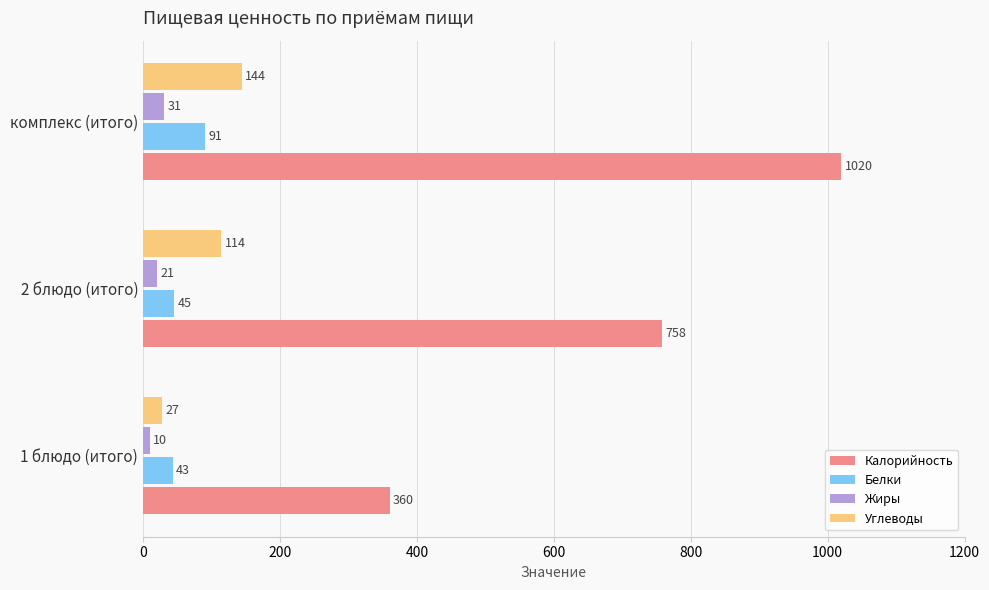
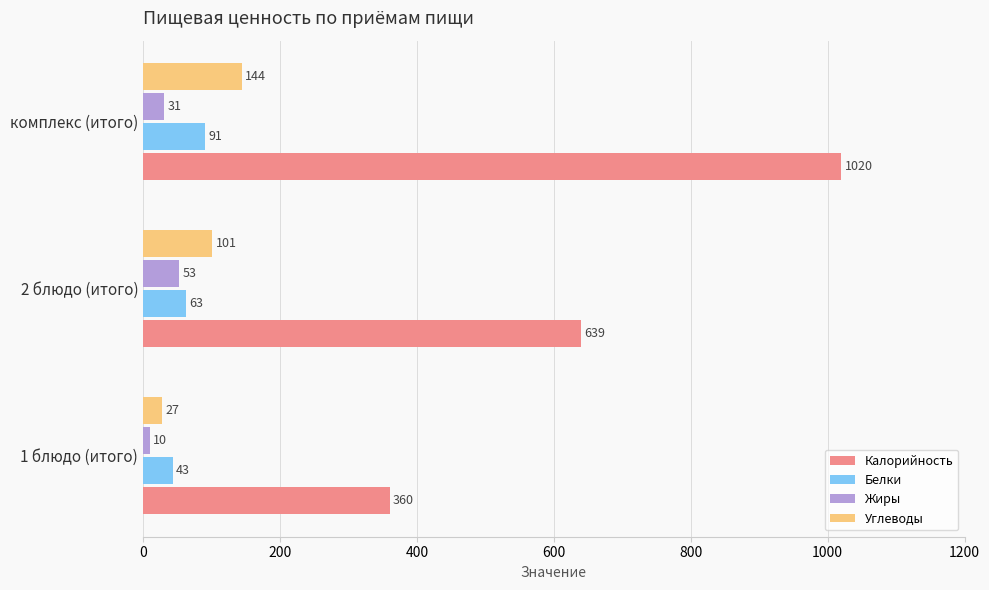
Углеводы, 2 блюдо (итого): 114 -> 101
Жиры, 2 блюдо (итого): 21 -> 53
Белки, 2 блюдо (итого): 45 -> 63
Калорийность, 2 блюдо (итого): 758 -> 639
